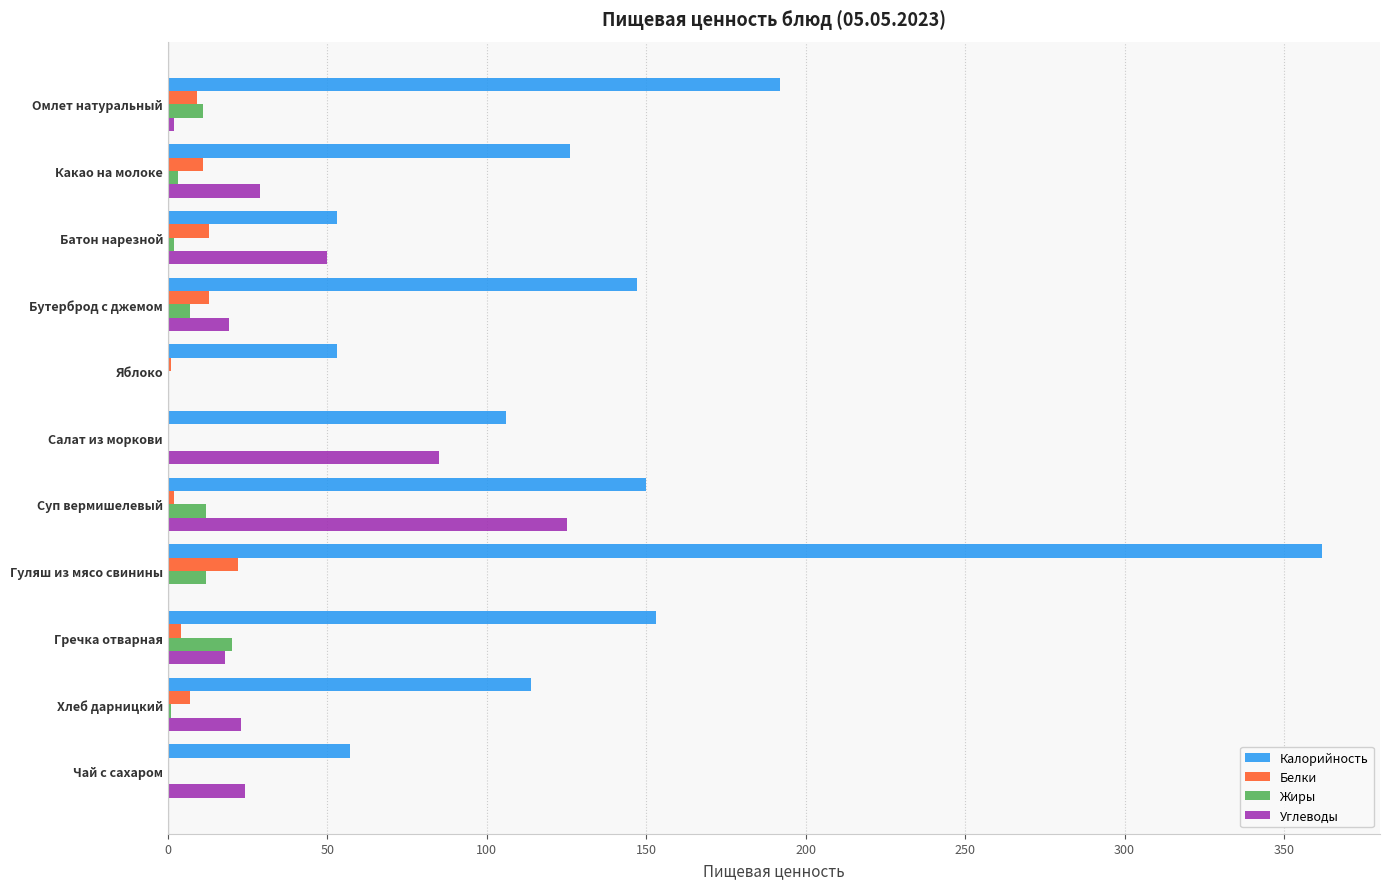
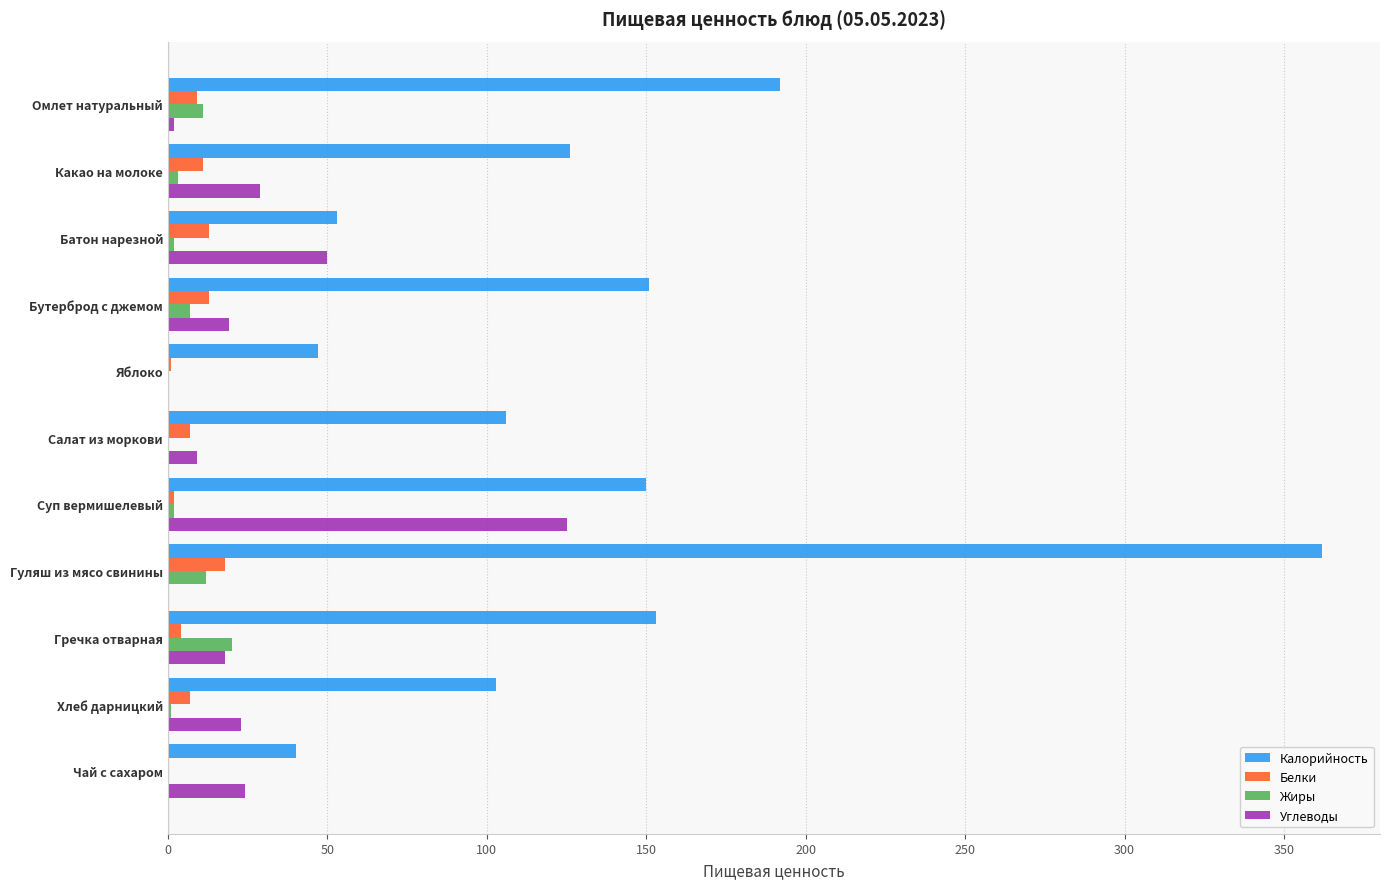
Калорийность, Бутерброд с джемом: 147 -> 151
Калорийность, Яблоко: 53 -> 47
Белки, Салат из моркови: 0 -> 7
Углеводы, Салат из моркови: 85 -> 9
Жиры, Суп вермишелевый: 12 -> 2
Белки, Гуляш из мясо свинины: 22 -> 18
Калорийность, Хлеб дарницкий: 114 -> 103
Калорийность, Чай с сахаром: 57 -> 40
